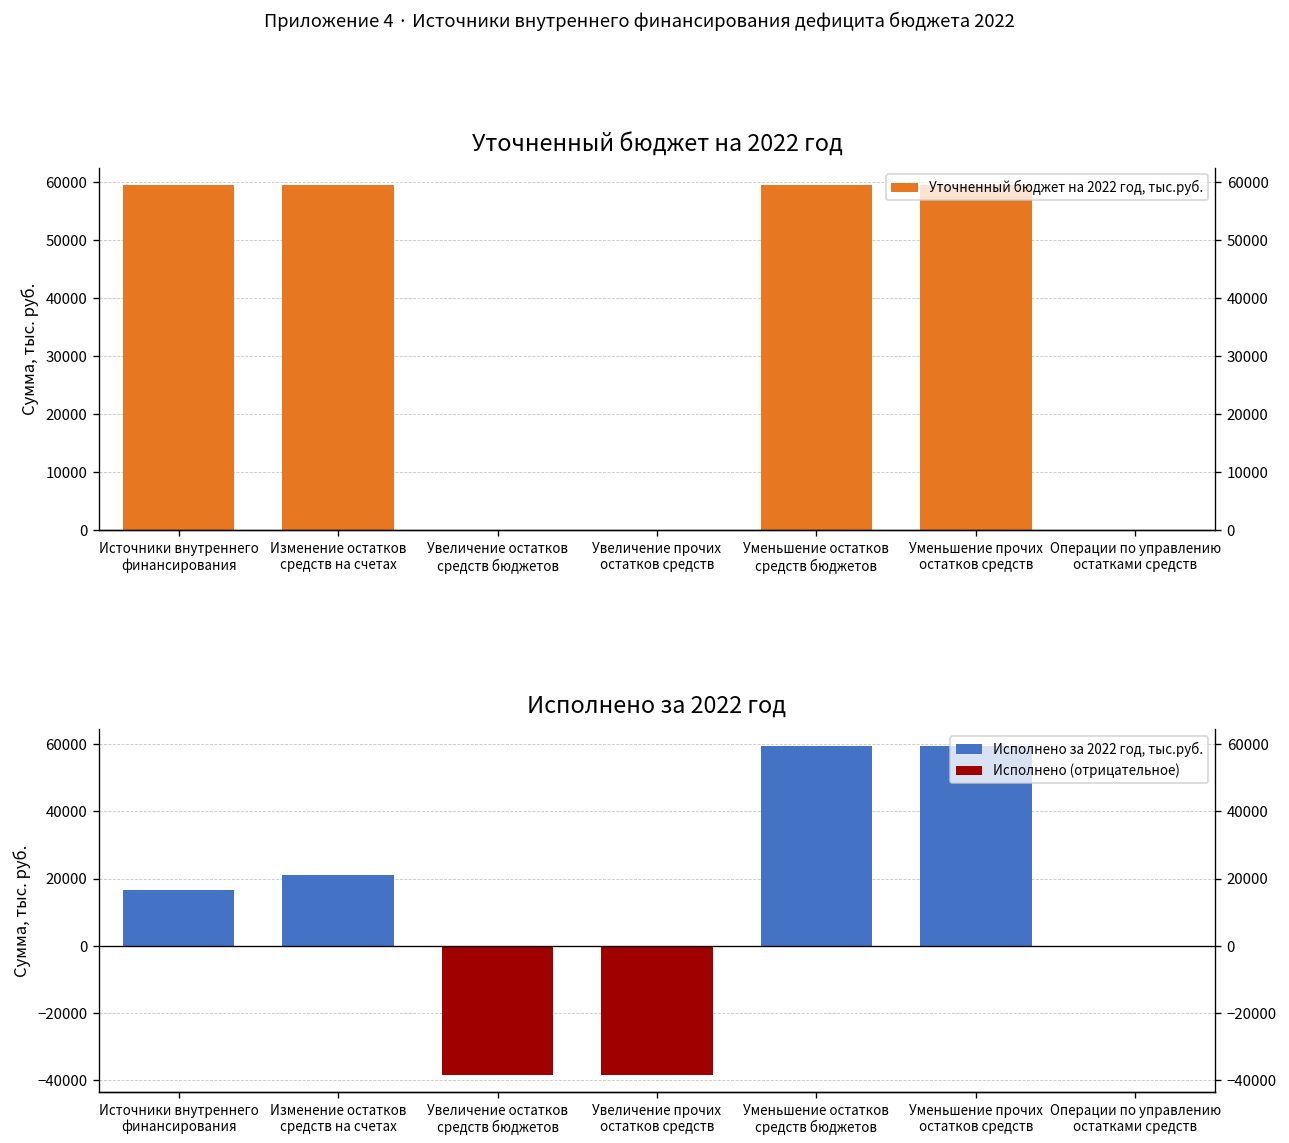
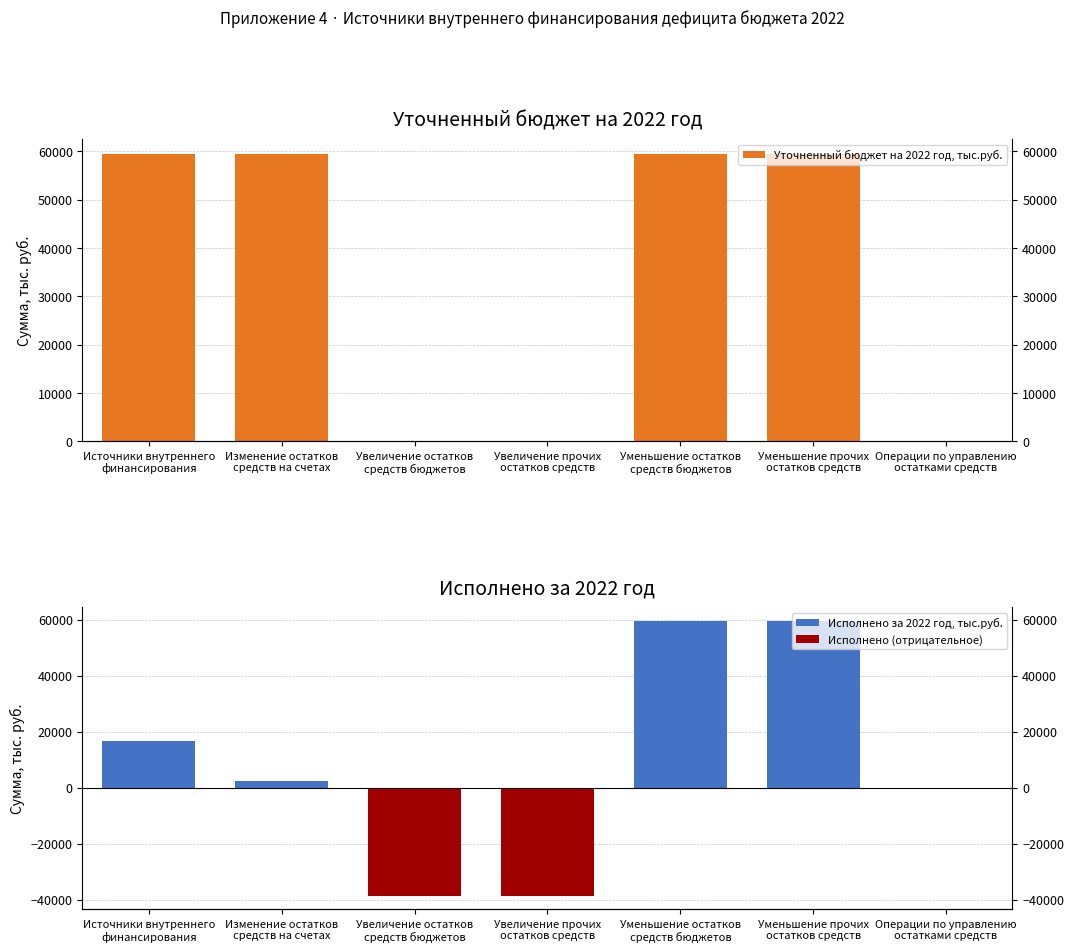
Исполнено за 2022 год, Исполнено за 2022 год, тыс.руб., Изменение остатков средств на счетах: 21000 -> 2000
